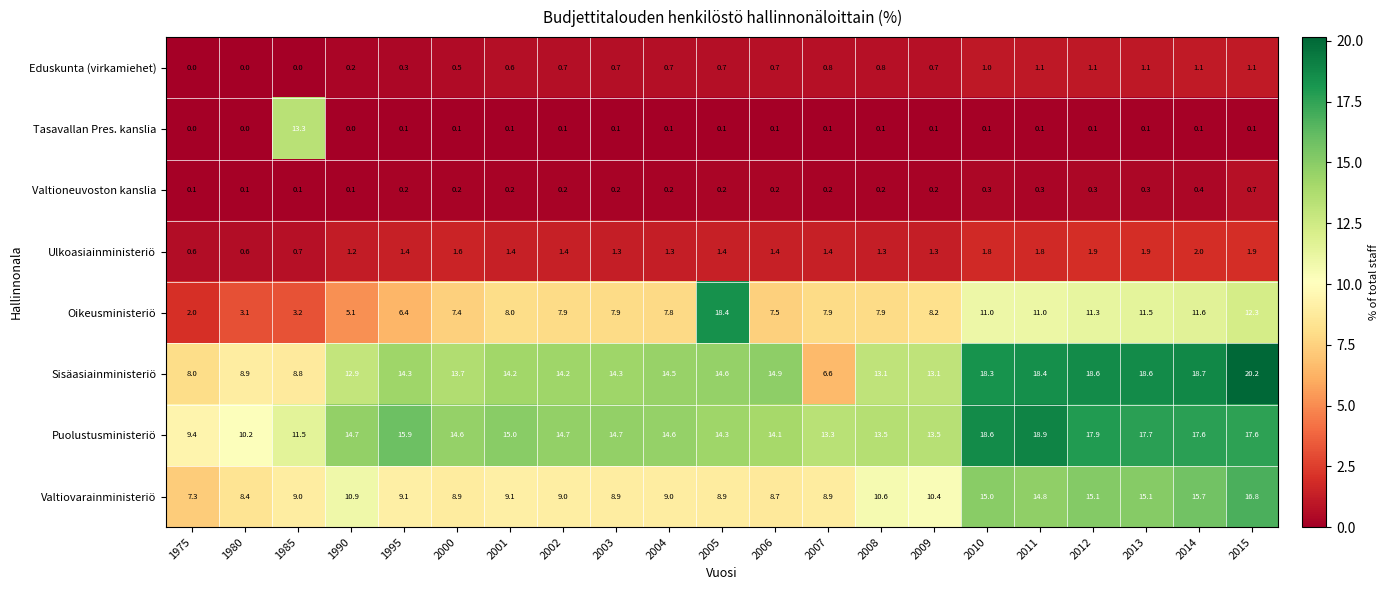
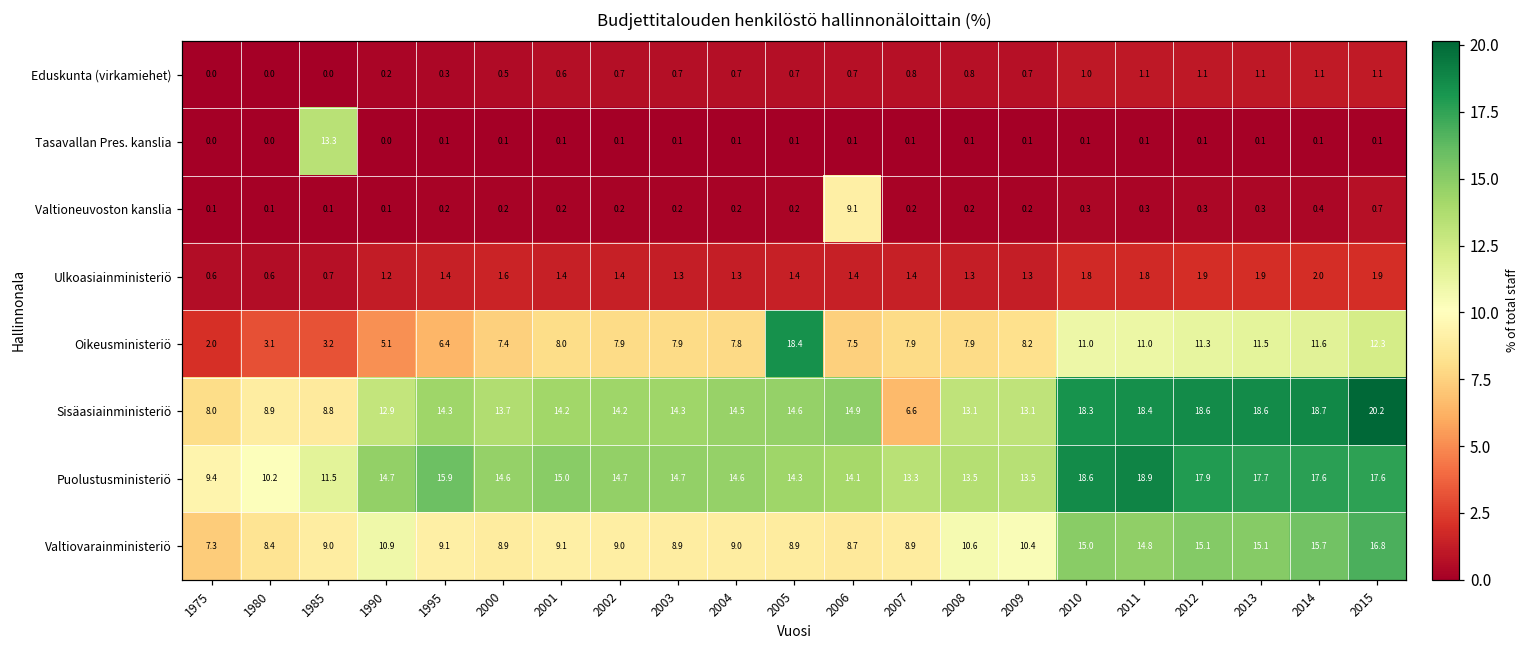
Valtioneuvoston kanslia, 2006: 0.2 -> 9.1
